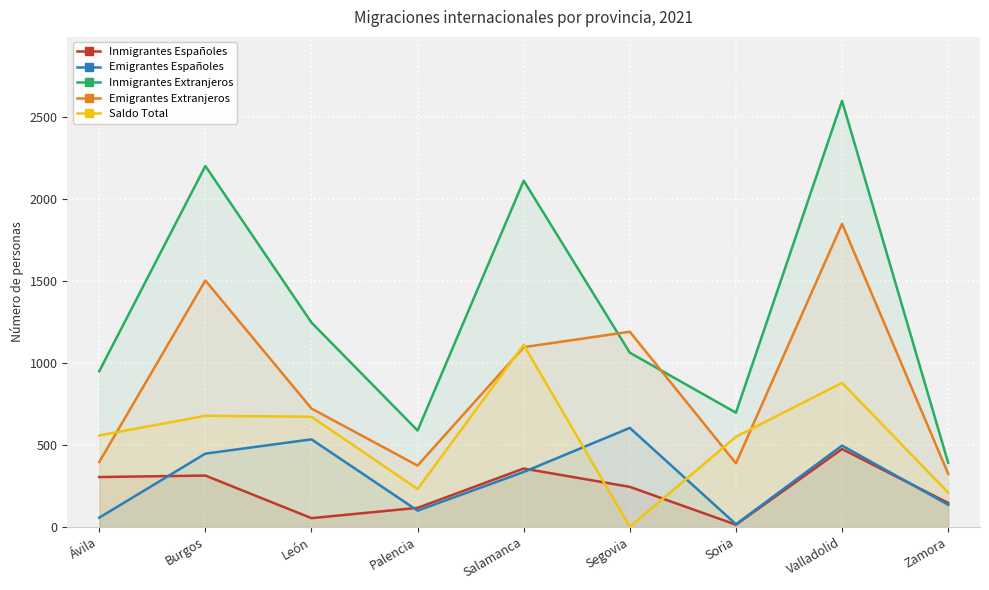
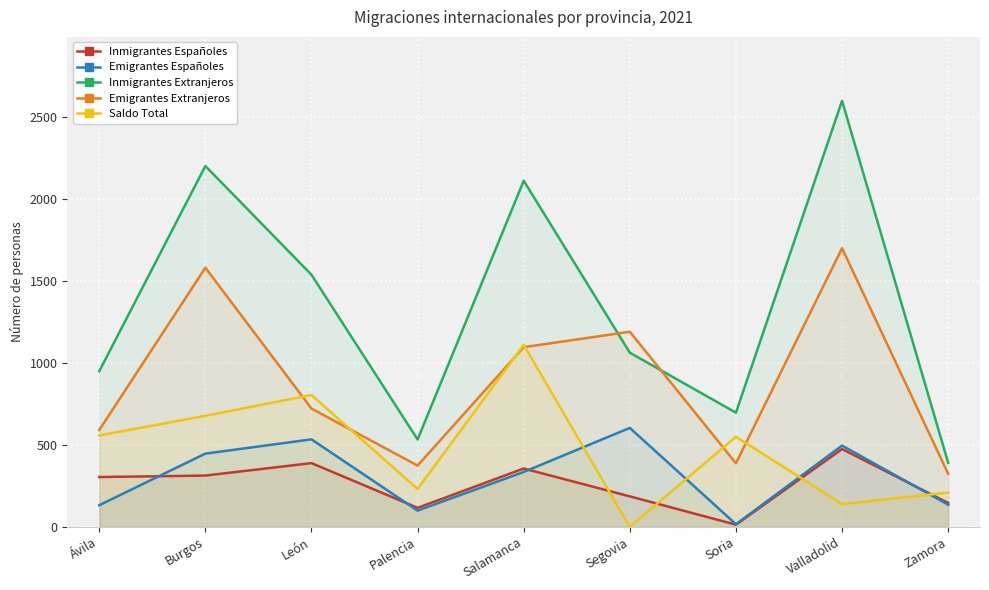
Emigrantes Españoles, Ávila: 60 -> 130
Emigrantes Extranjeros, Ávila: 400 -> 590
Emigrantes Extranjeros, Burgos: 1500 -> 1580
Inmigrantes Españoles, León: 50 -> 390
Inmigrantes Extranjeros, León: 1250 -> 1540
Saldo Total, León: 670 -> 810
Inmigrantes Extranjeros, Palencia: 590 -> 530
Inmigrantes Españoles, Segovia: 240 -> 190
Emigrantes Extranjeros, Valladolid: 1850 -> 1700
Saldo Total, Valladolid: 880 -> 140
